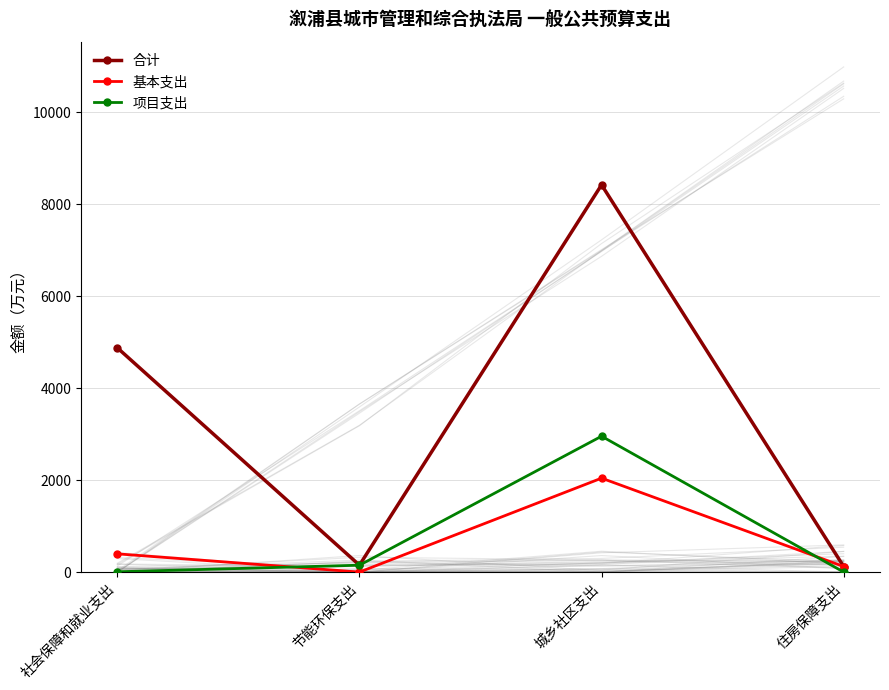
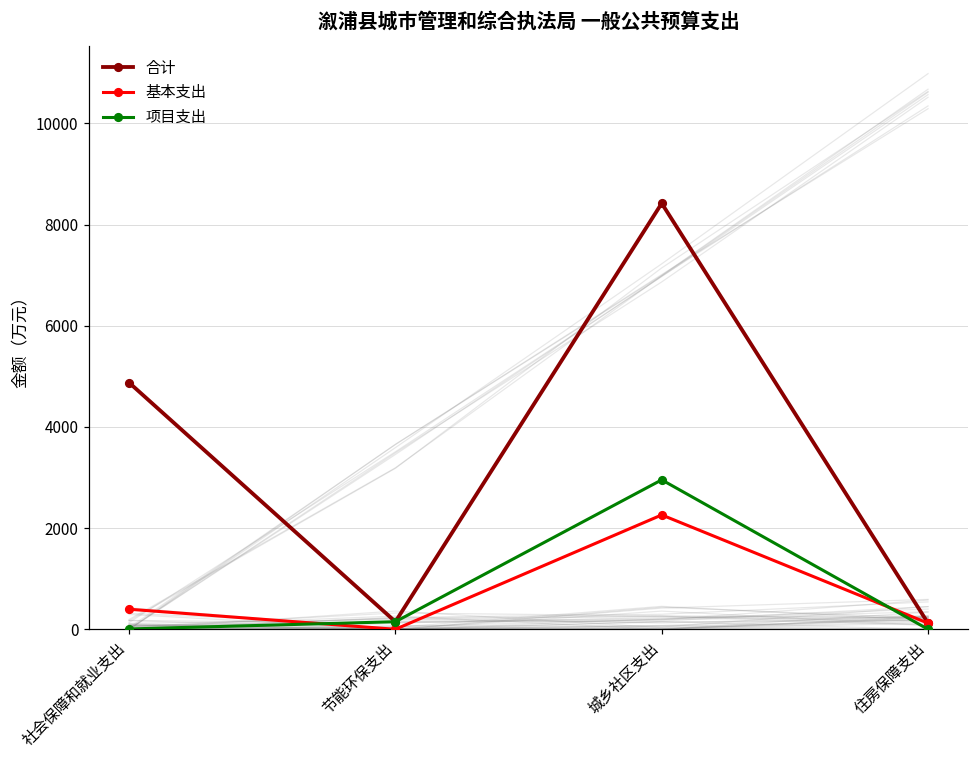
基本支出, 城乡社区支出: 2000 -> 2300
